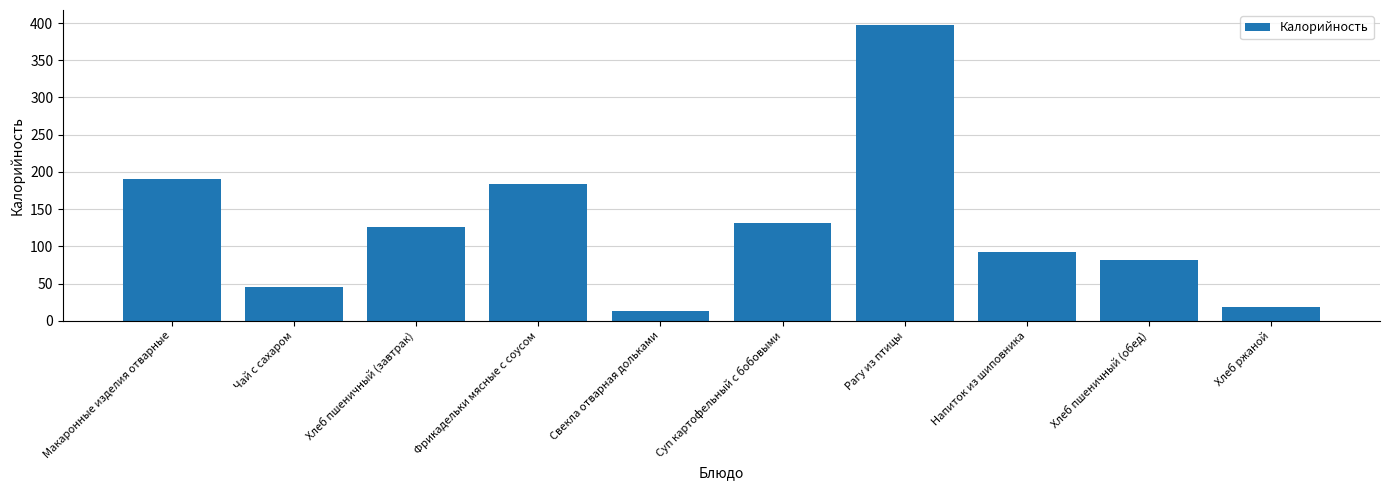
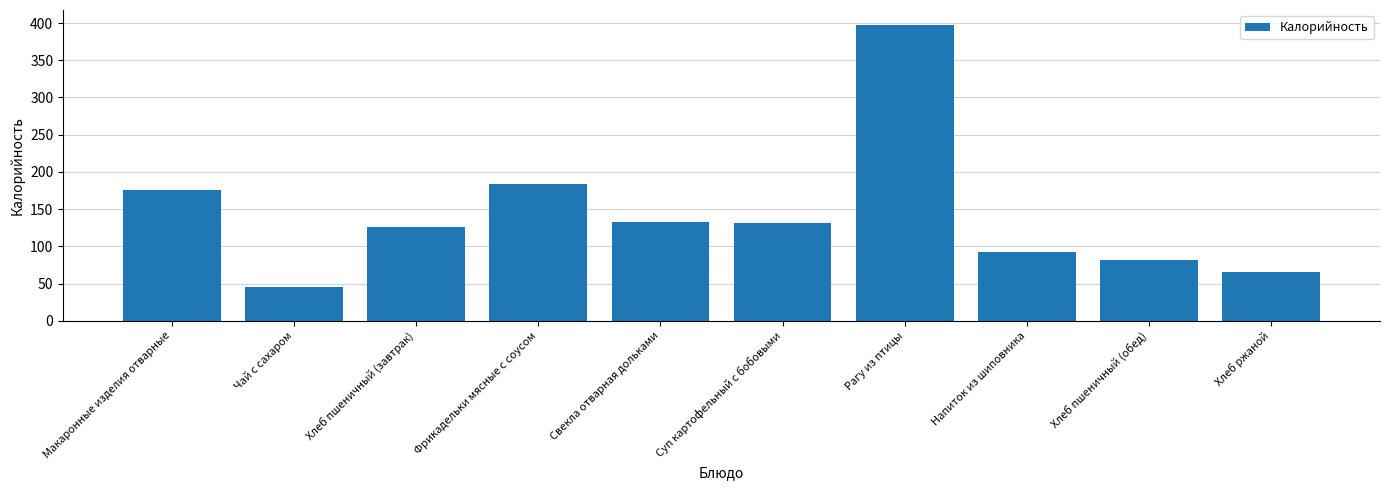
Макаронные изделия отварные: 190 -> 180
Свекла отварная дольками: 10 -> 130
Хлеб ржаной: 20 -> 70
